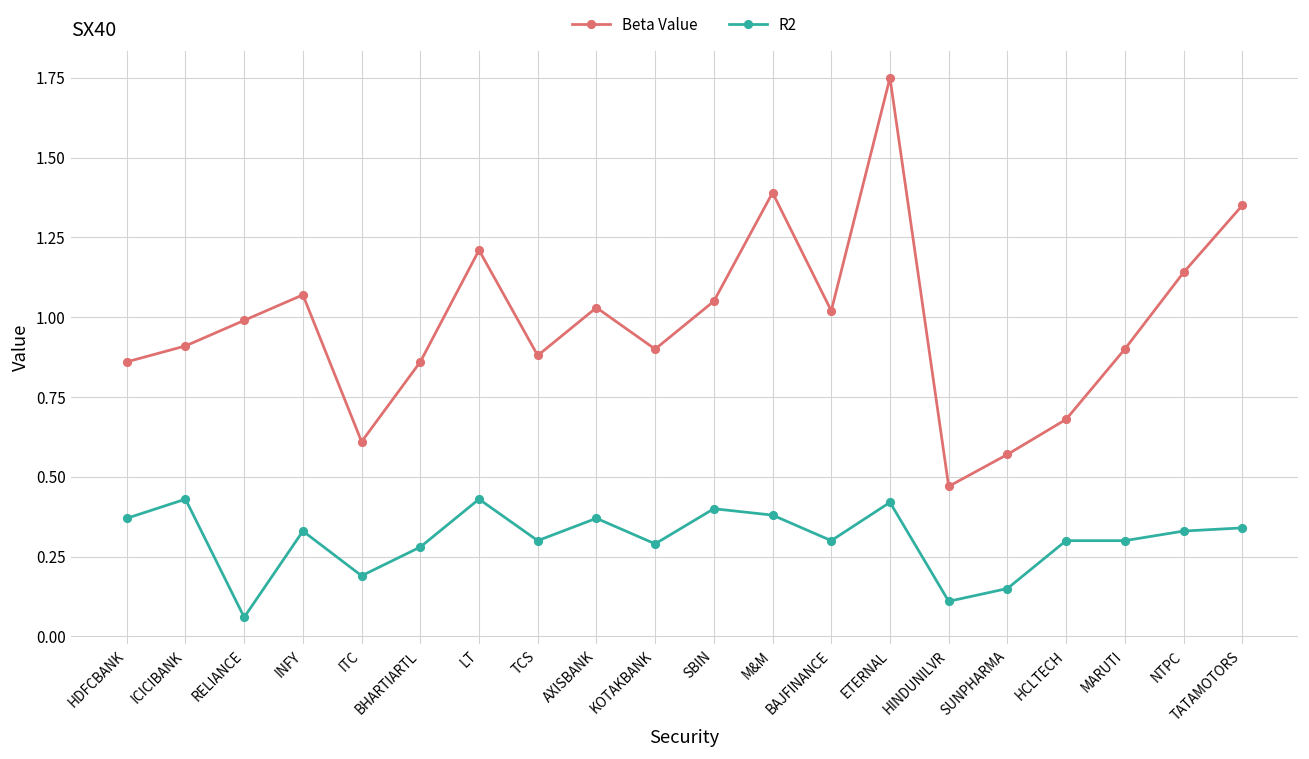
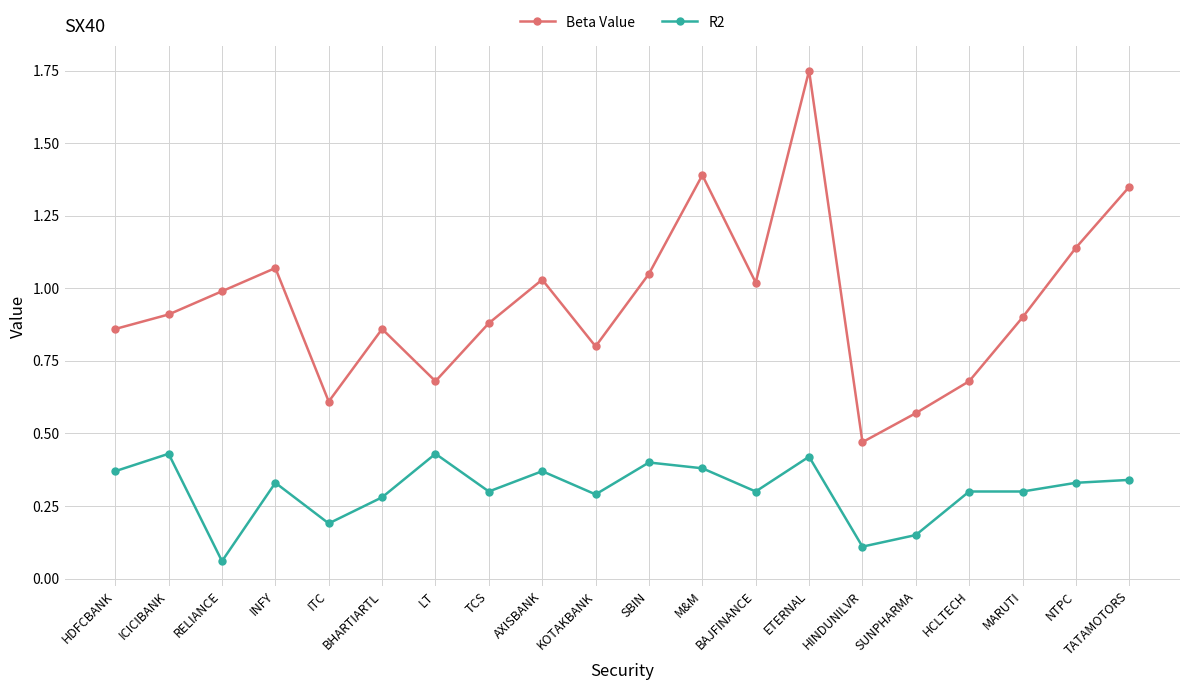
Beta Value, LT: 1.21 -> 0.68
Beta Value, KOTAKBANK: 0.9 -> 0.8
